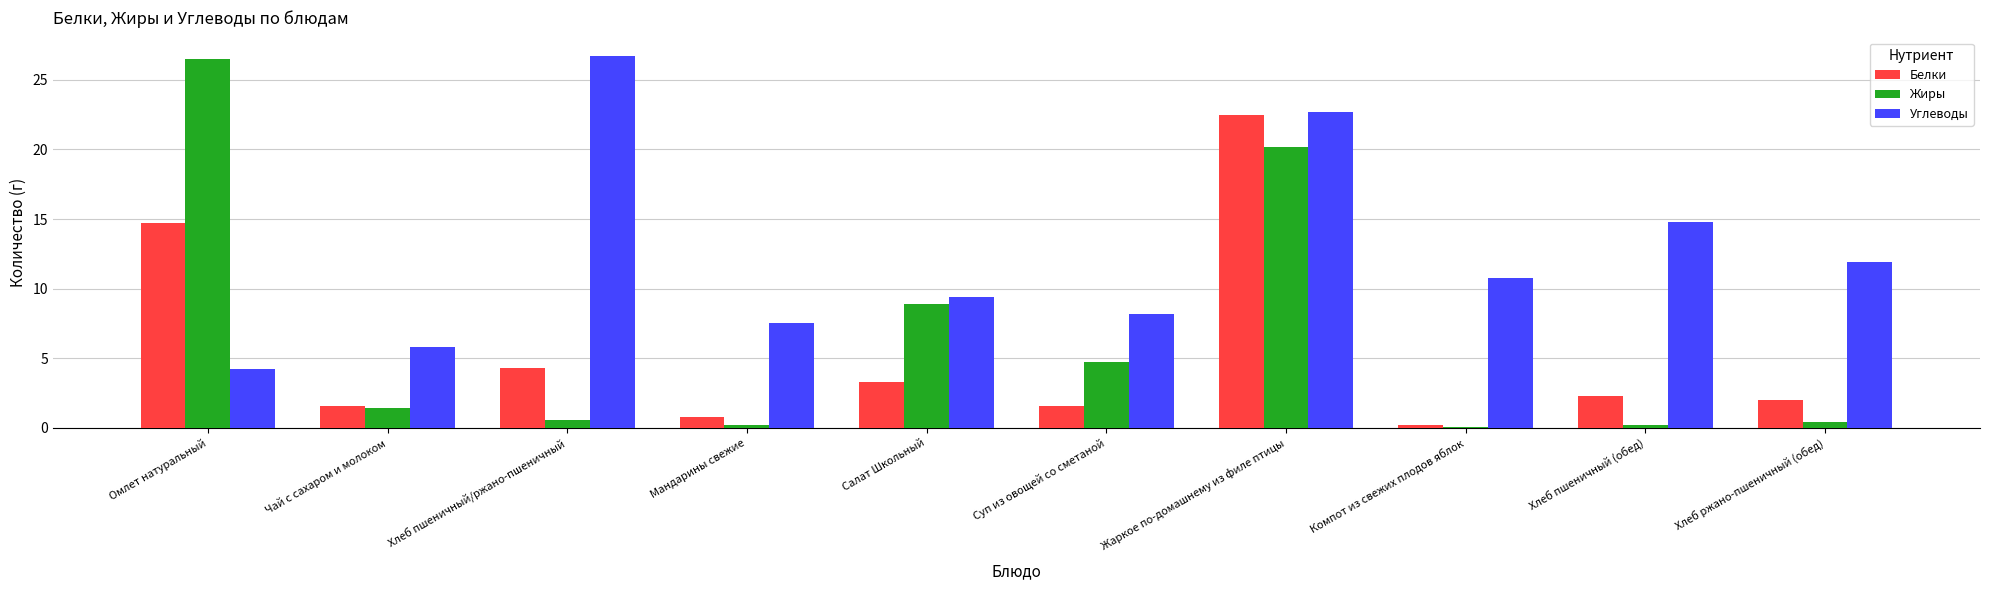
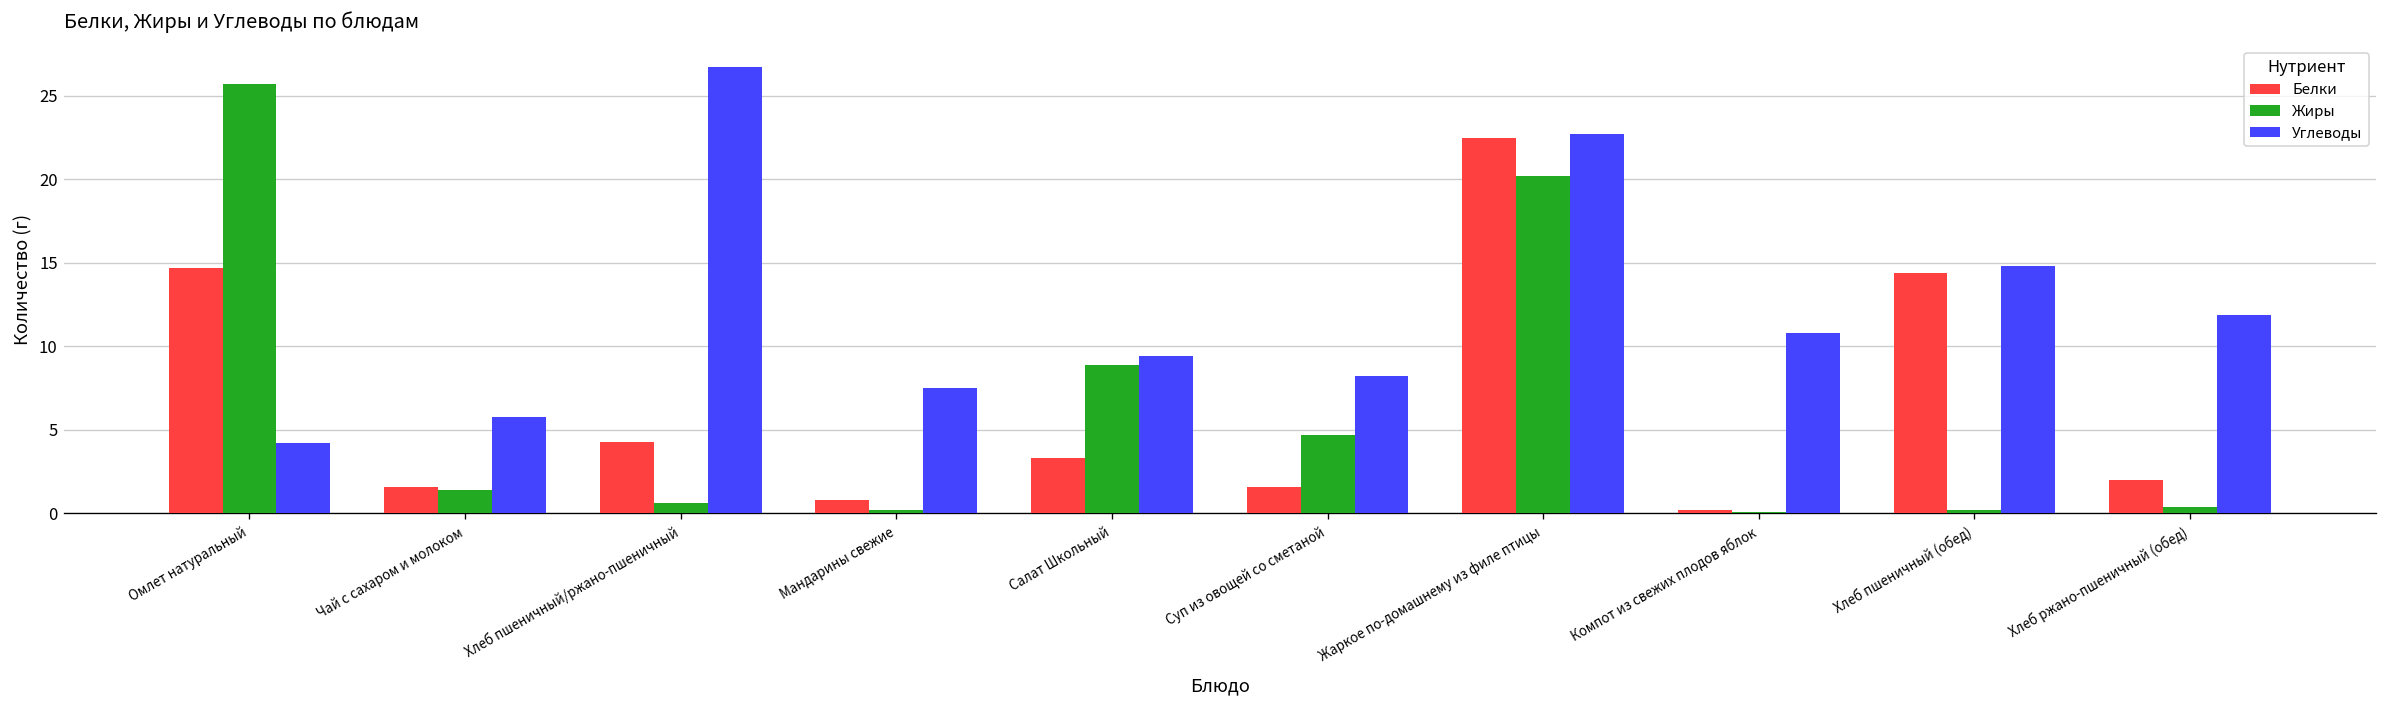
Жиры, Омлет натуральный: 26.5 -> 25.7
Белки, Хлеб пшеничный (обед): 2.3 -> 14.4
